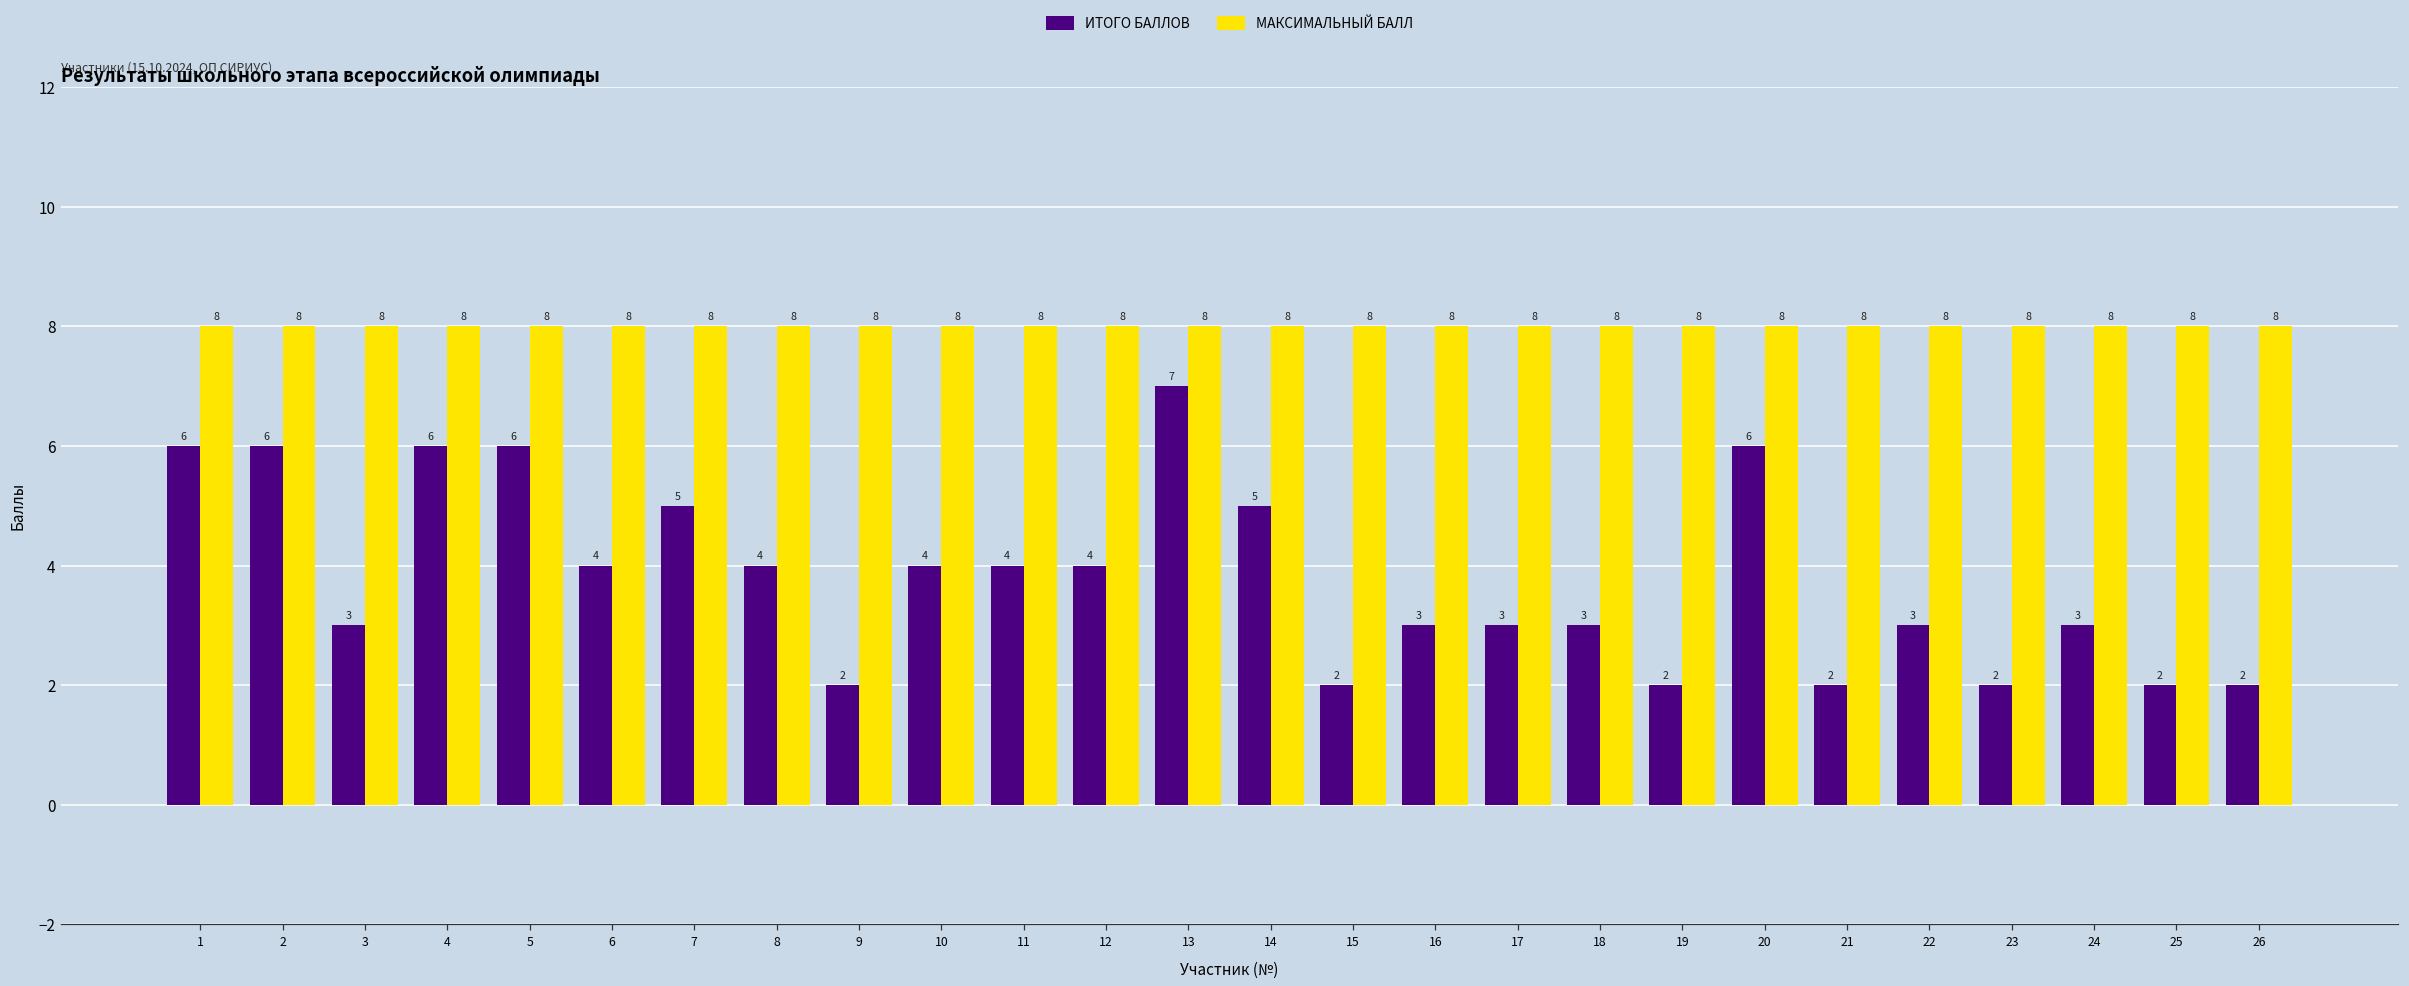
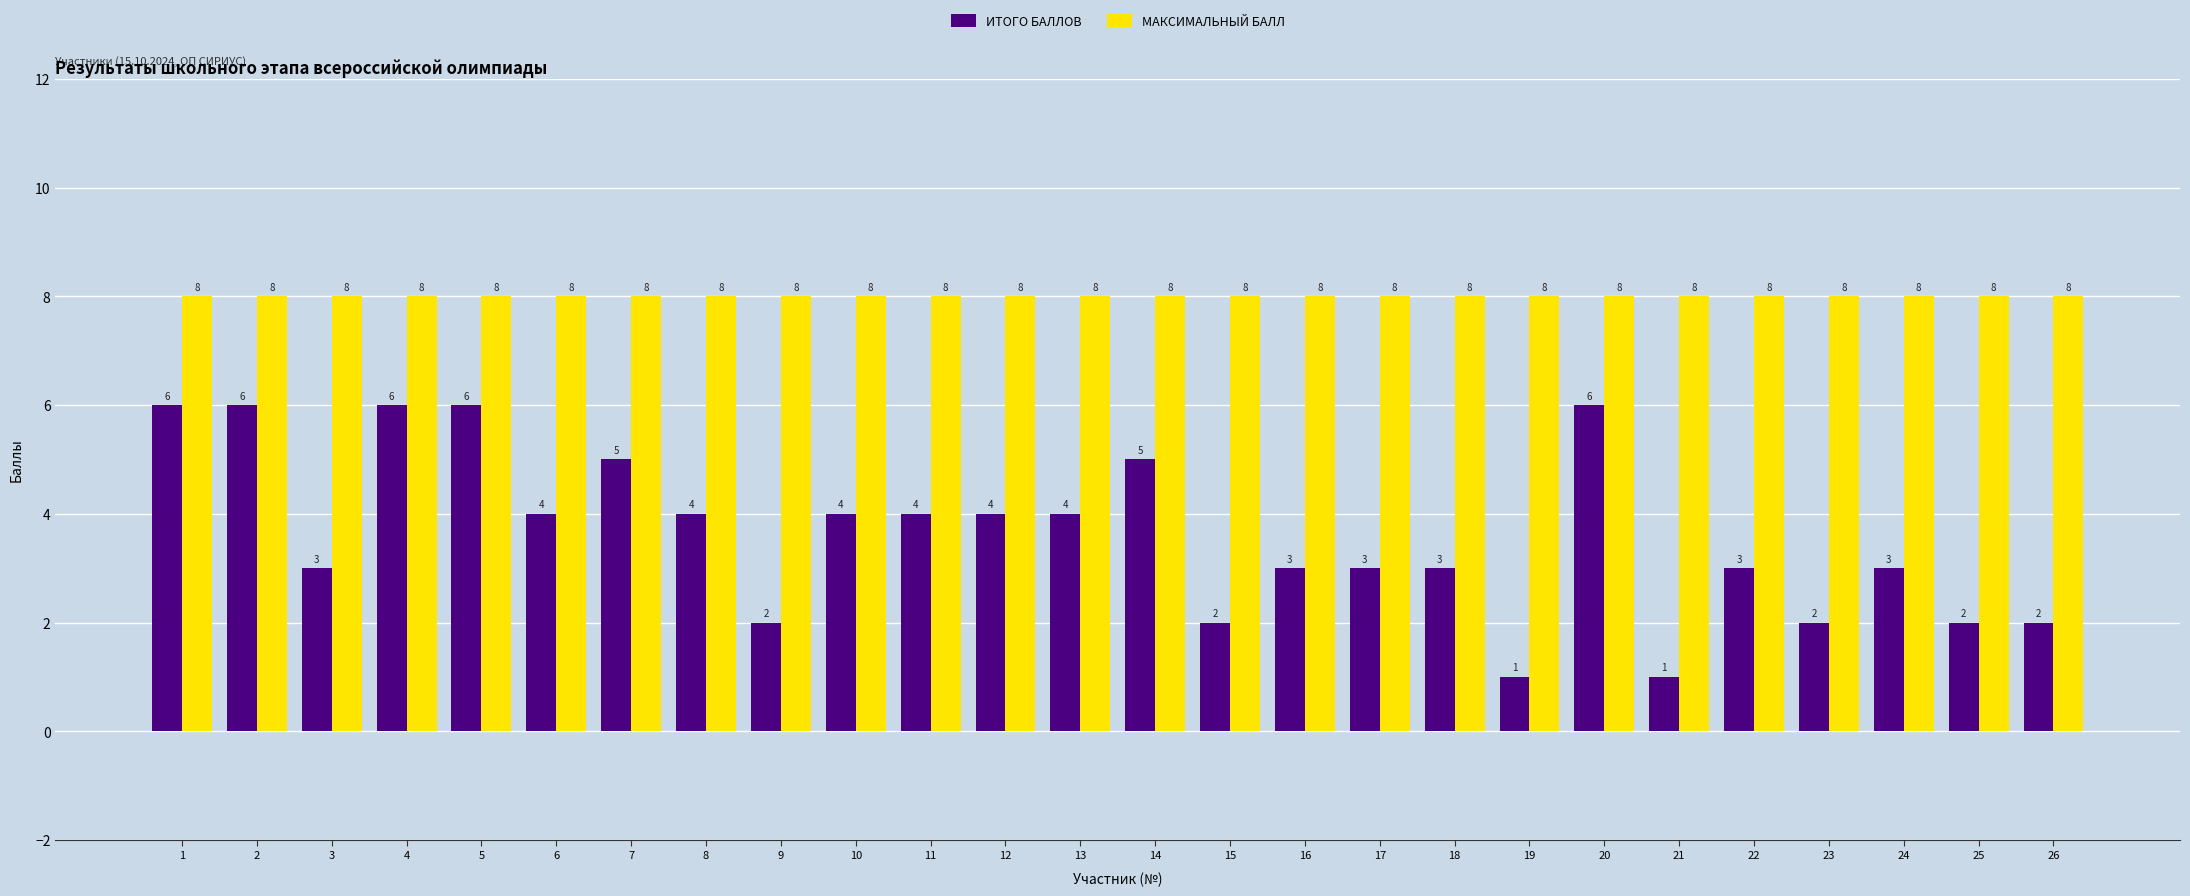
ИТОГО БАЛЛОВ, 13: 7 -> 4
ИТОГО БАЛЛОВ, 19: 2 -> 1
ИТОГО БАЛЛОВ, 21: 2 -> 1
